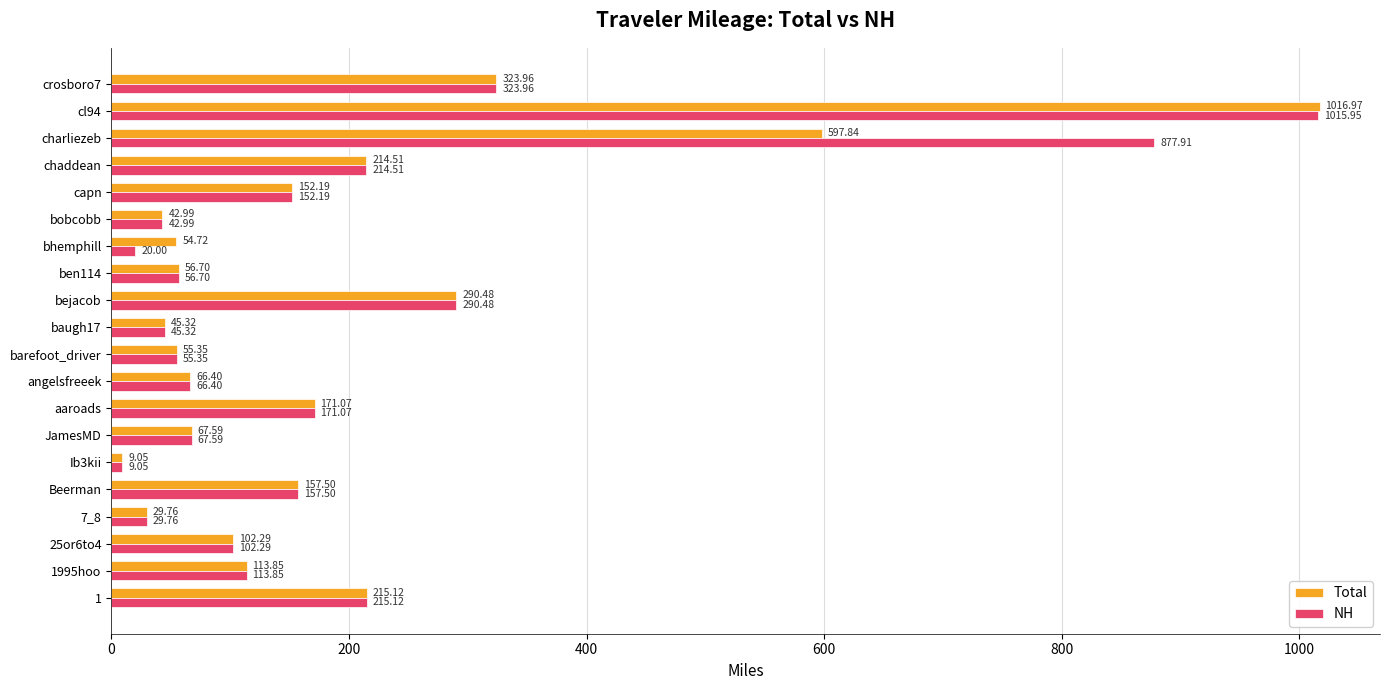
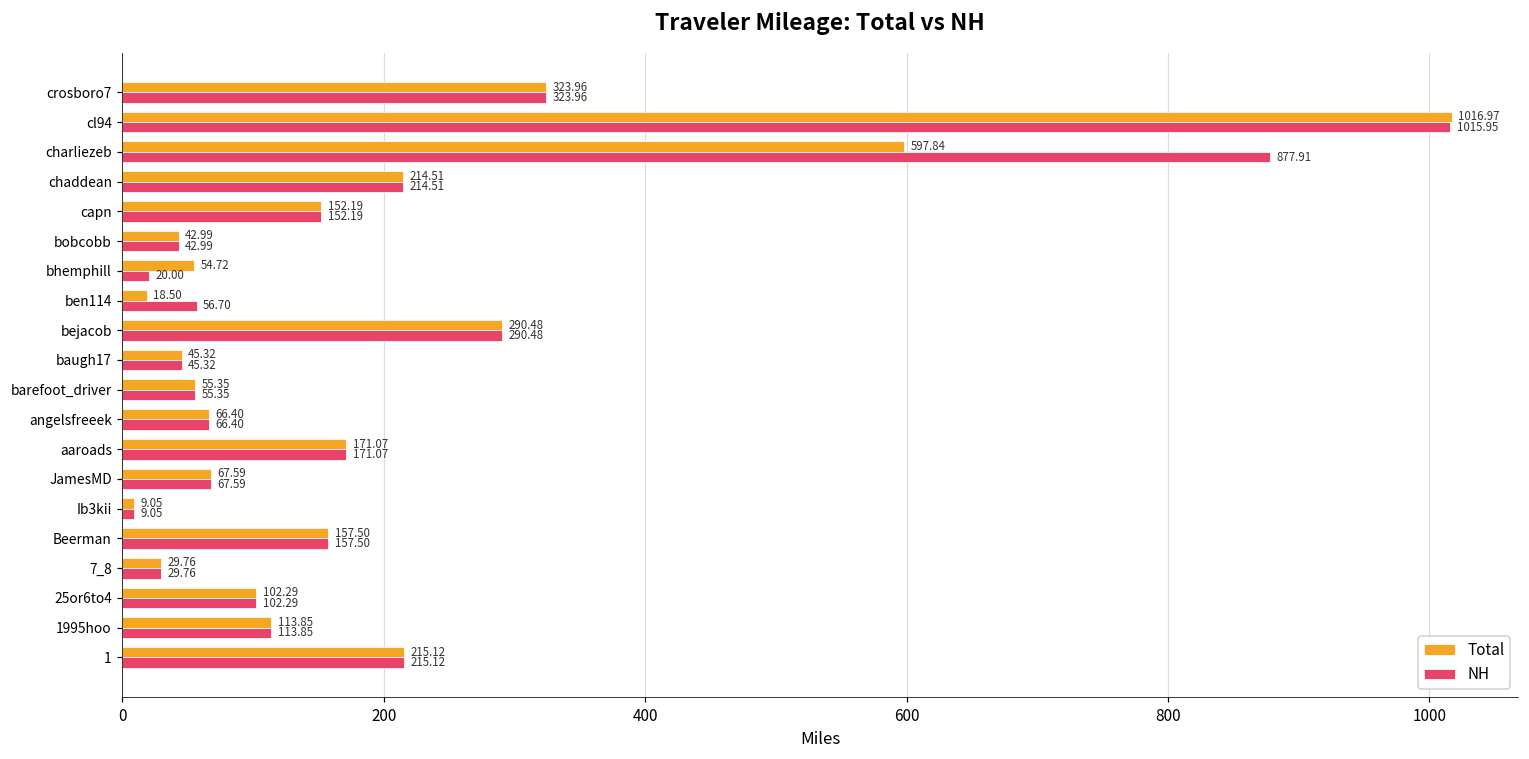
Total, ben114: 56.70 -> 18.50
